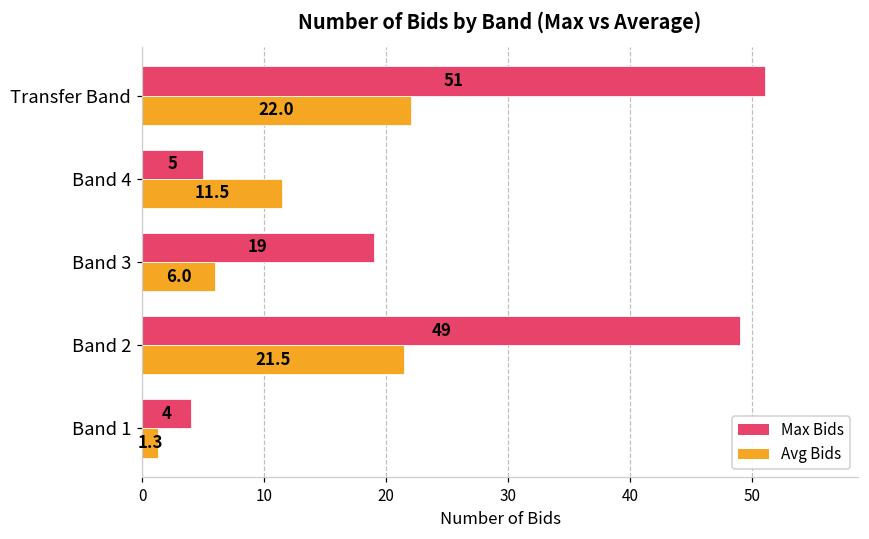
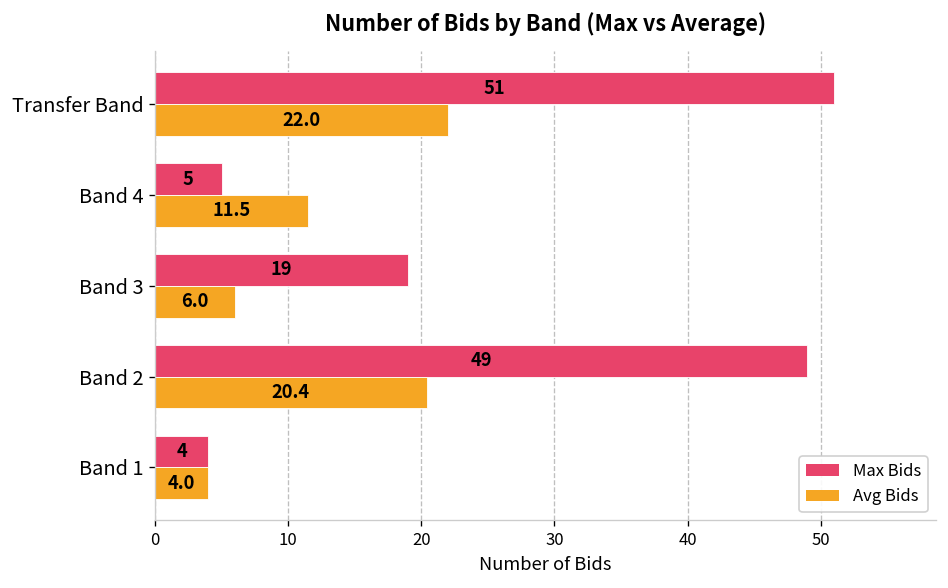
Avg Bids, Band 2: 21.5 -> 20.4
Avg Bids, Band 1: 1.3 -> 4.0
